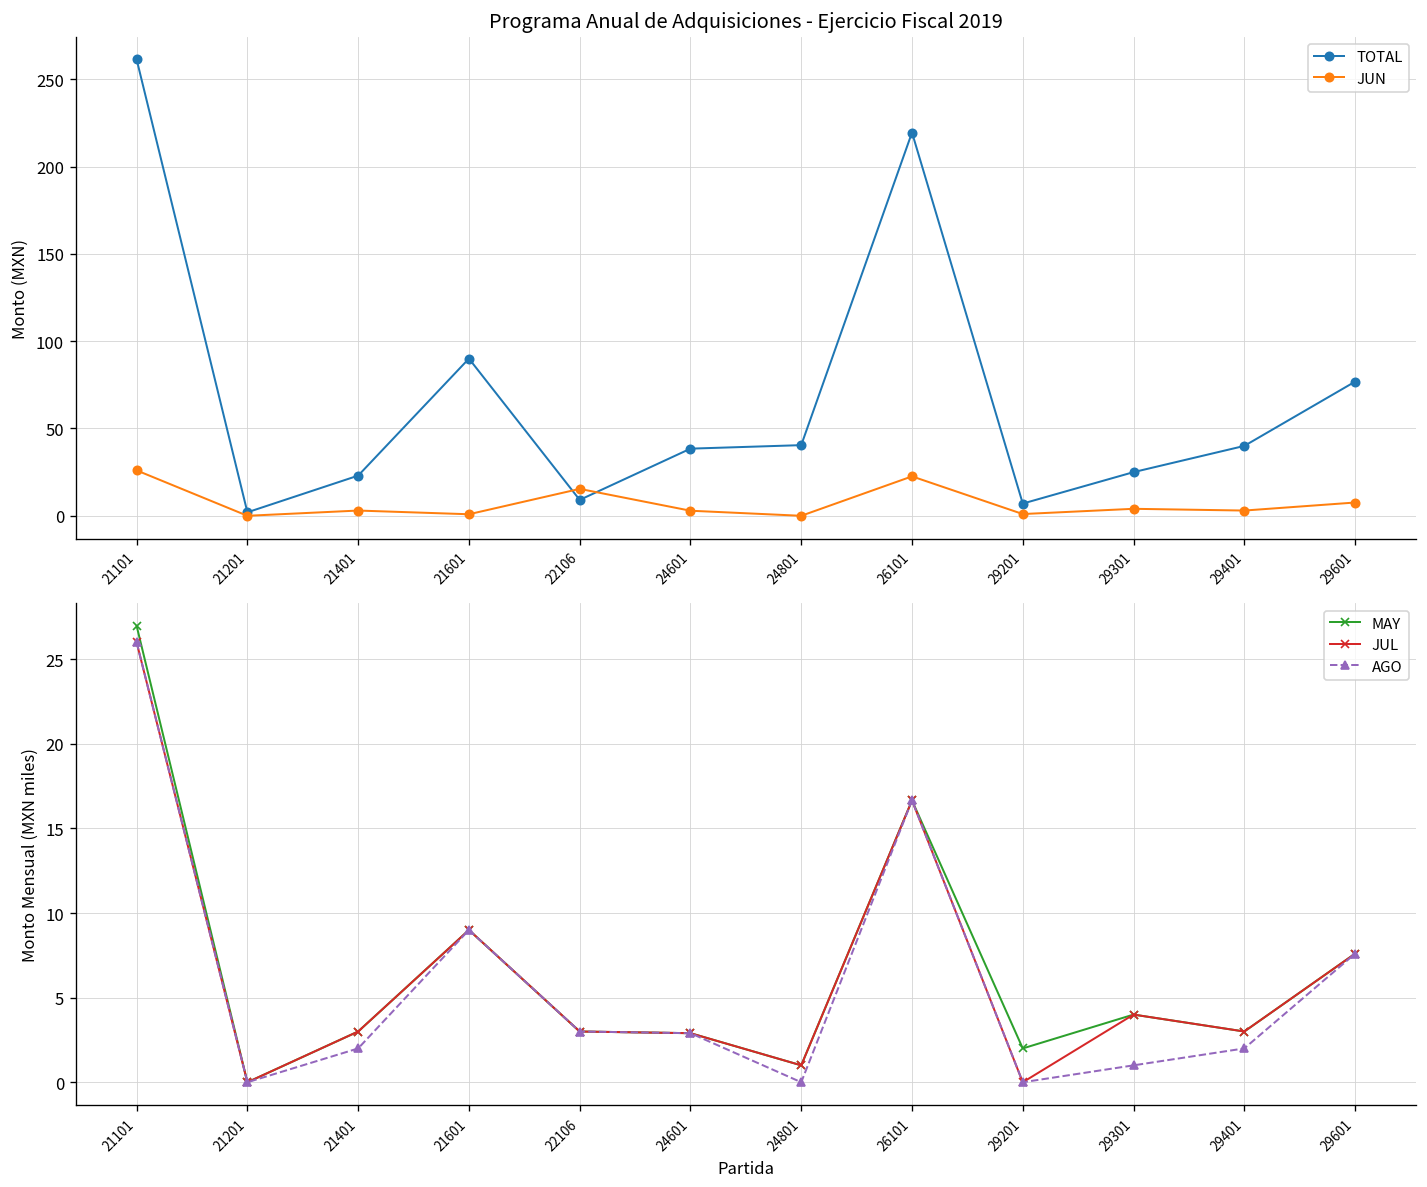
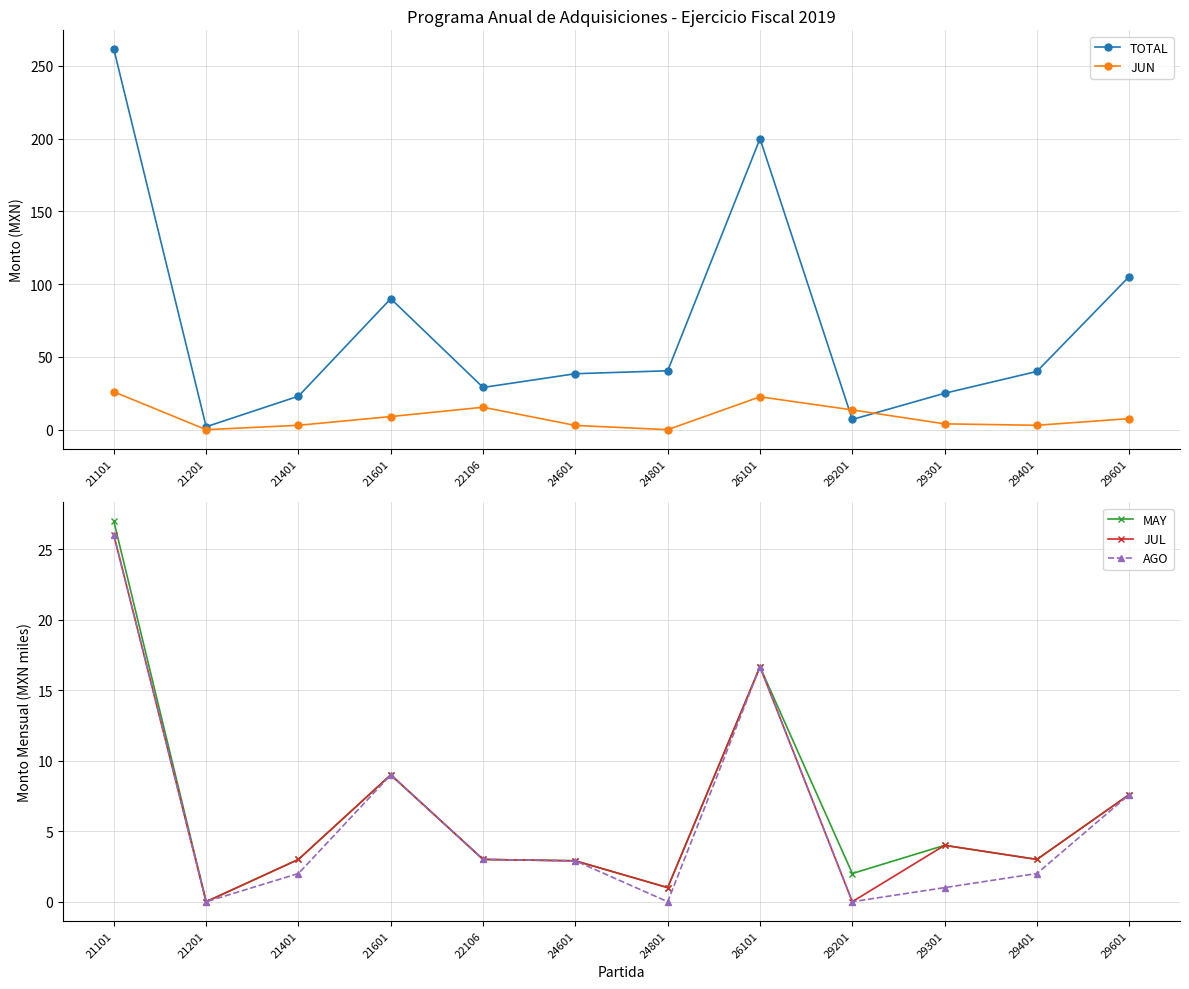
Programa Anual de Adquisiciones - Ejercicio Fiscal 2019, JUN, 21601: 1 -> 9
Programa Anual de Adquisiciones - Ejercicio Fiscal 2019, TOTAL, 22106: 9 -> 29
Programa Anual de Adquisiciones - Ejercicio Fiscal 2019, TOTAL, 26101: 219 -> 200
Programa Anual de Adquisiciones - Ejercicio Fiscal 2019, JUN, 29201: 1 -> 14
Programa Anual de Adquisiciones - Ejercicio Fiscal 2019, TOTAL, 29601: 77 -> 105
